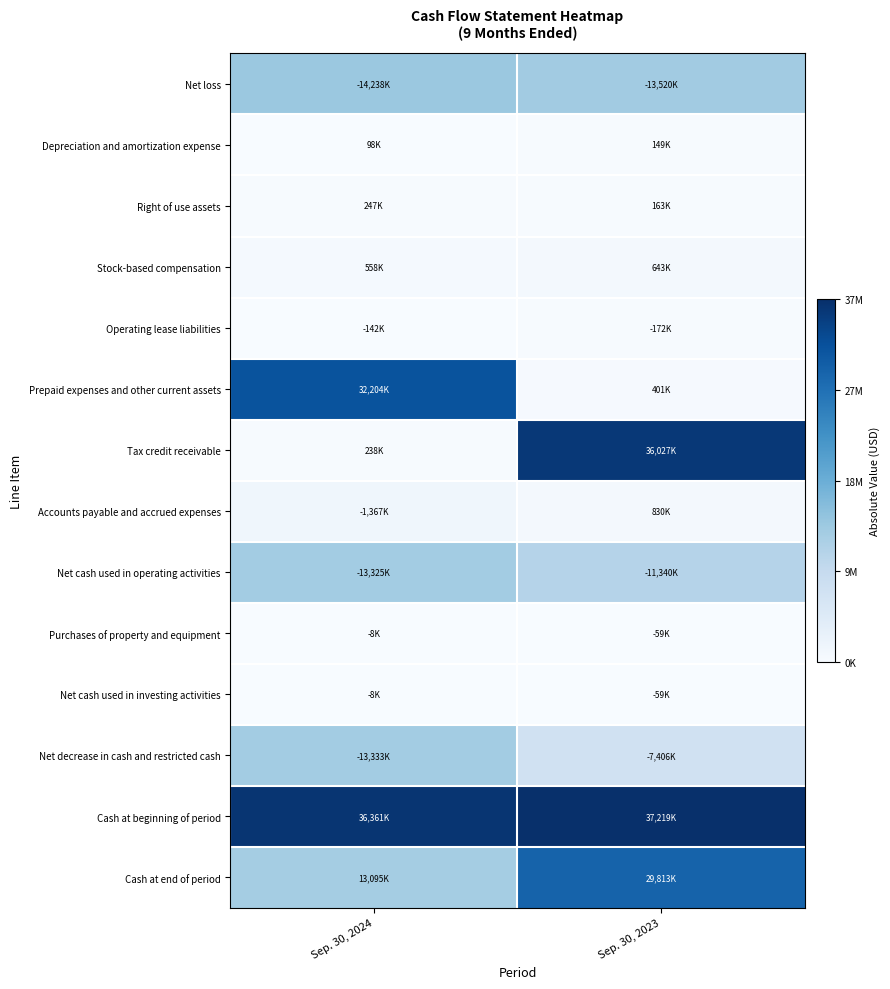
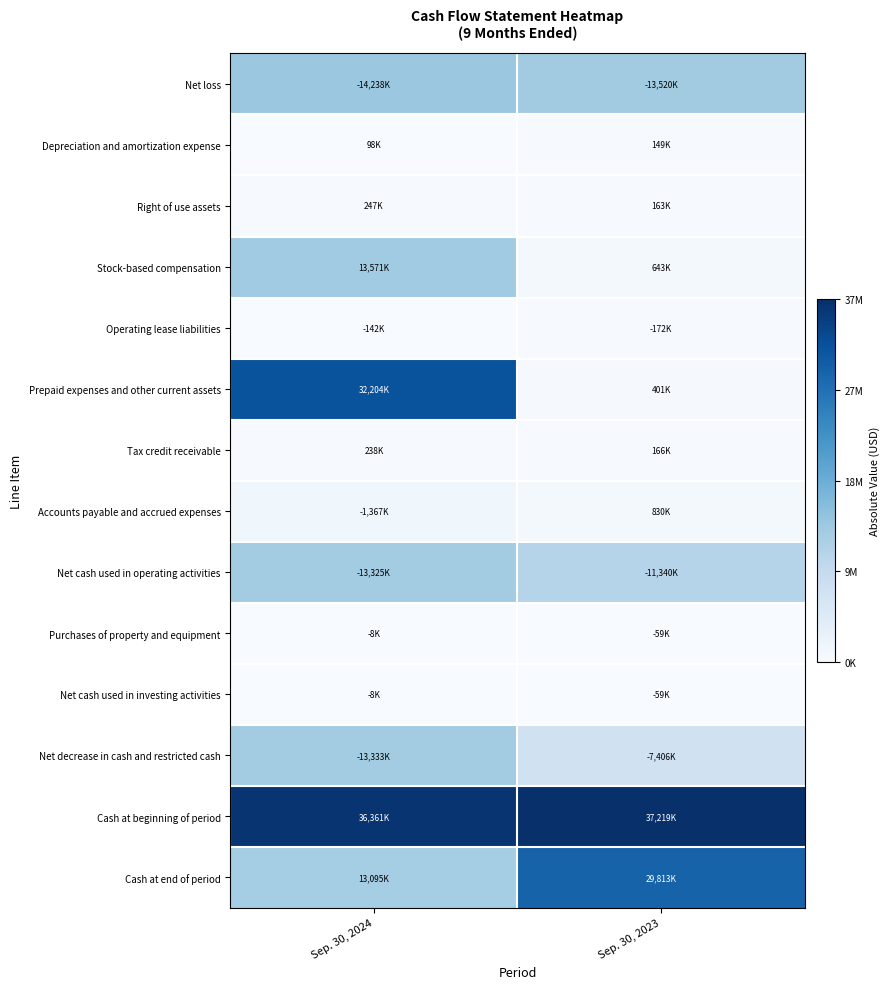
Stock-based compensation, Sep. 30, 2024: 558K -> 13,571K
Tax credit receivable, Sep. 30, 2023: 36,027K -> 166K
